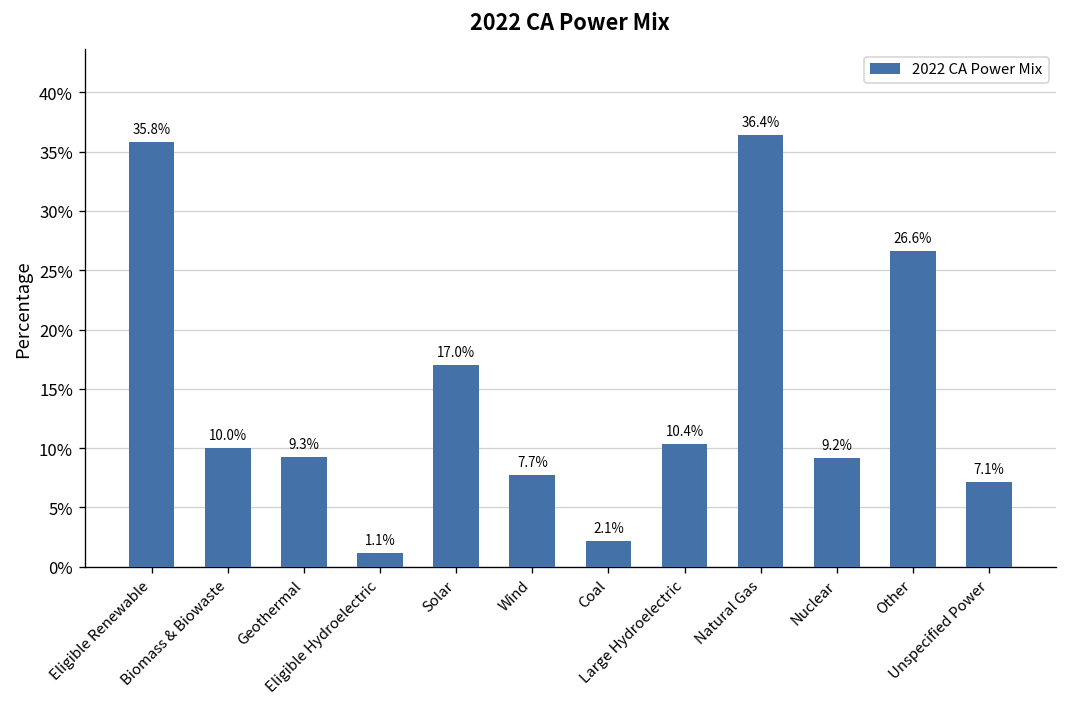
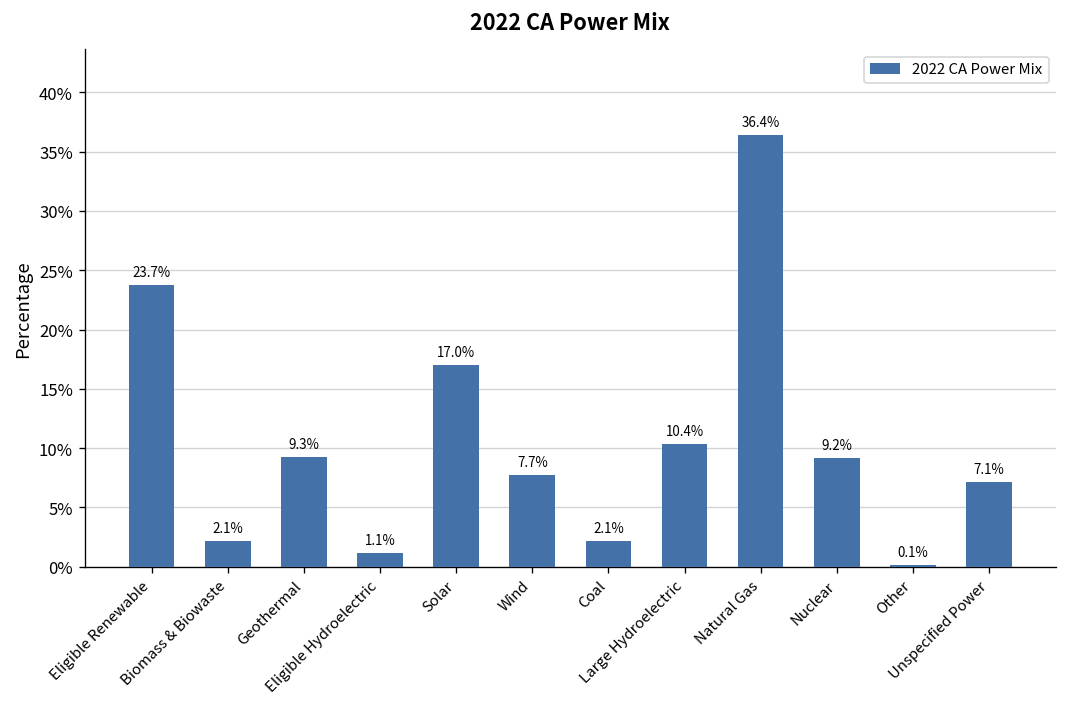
Eligible Renewable: 35.8% -> 23.7%
Biomass & Biowaste: 10.0% -> 2.1%
Other: 26.6% -> 0.1%
